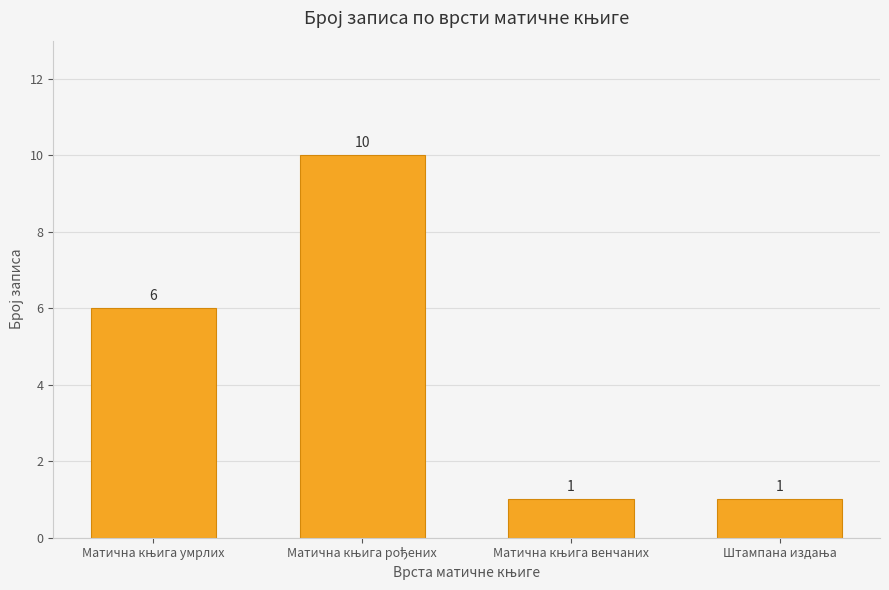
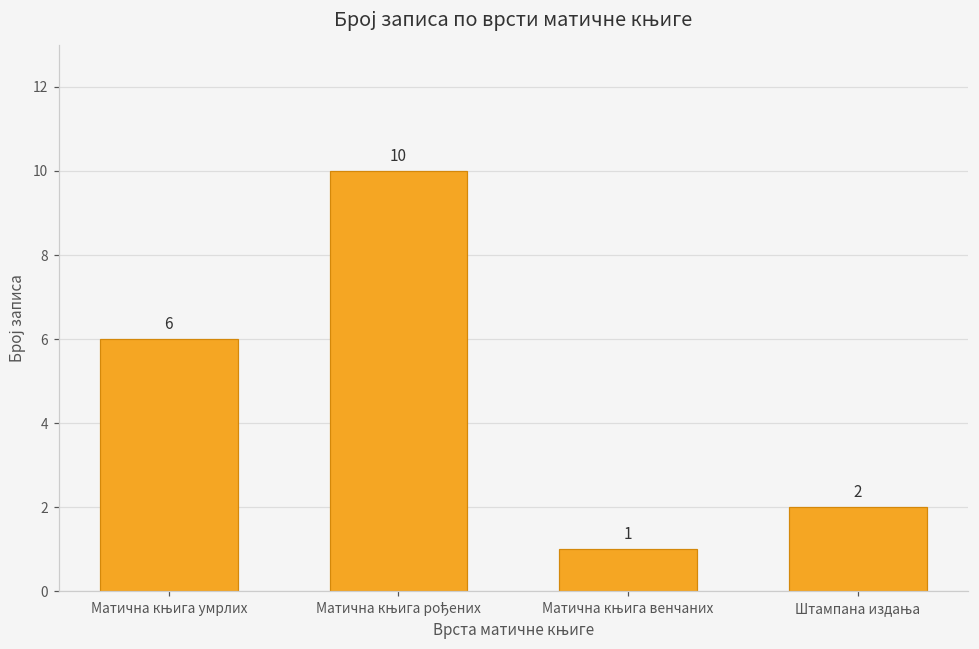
Штампана издања: 1 -> 2
